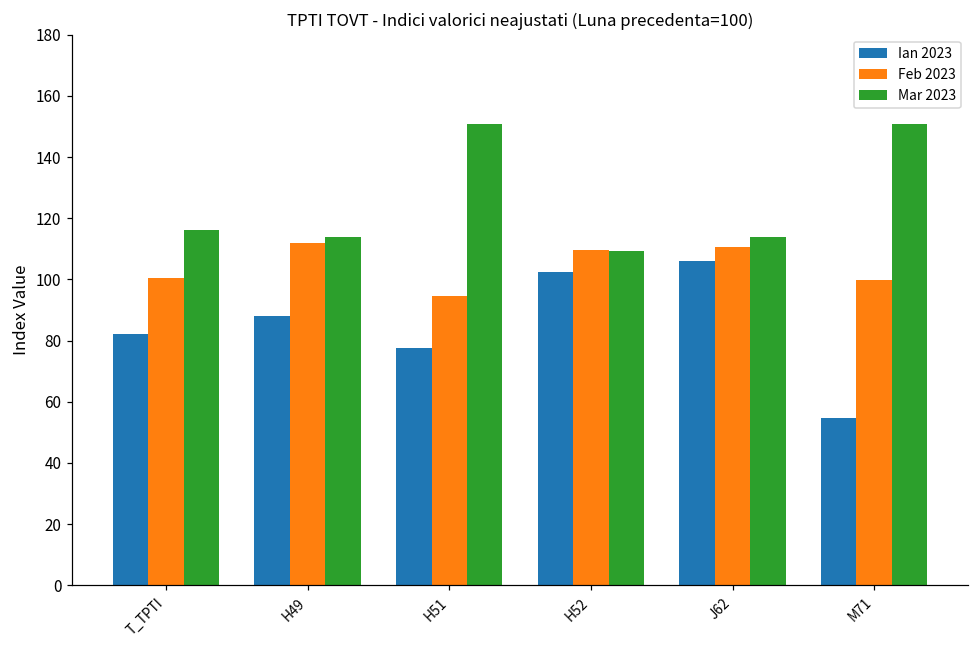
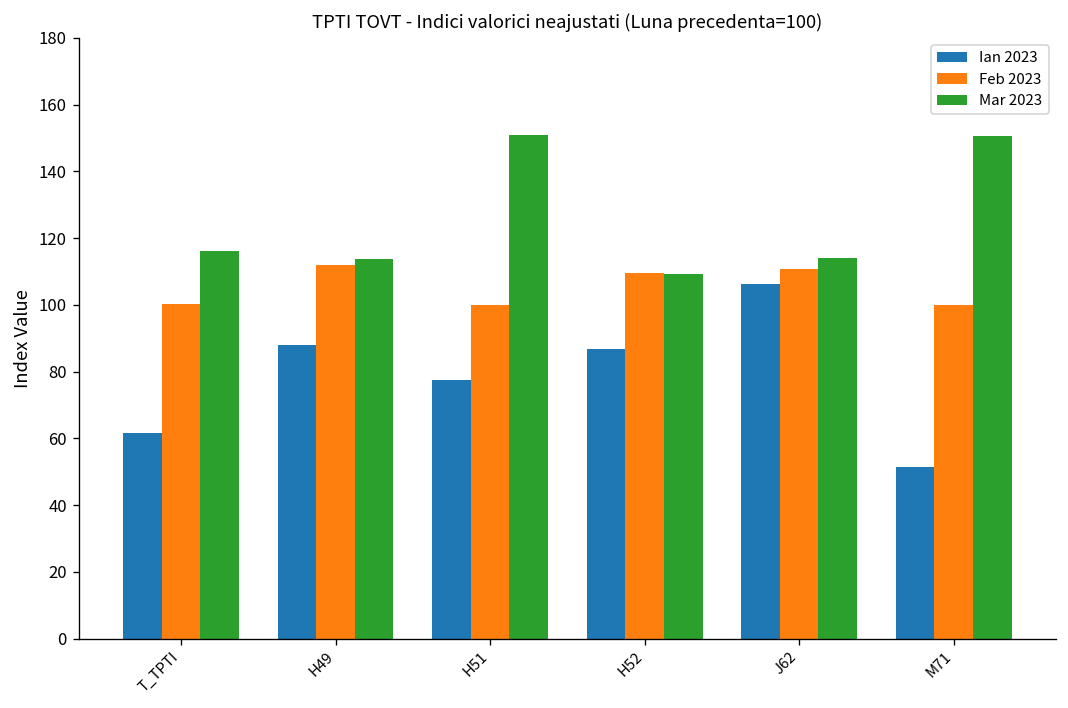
Ian 2023, T_TPTI: 82 -> 62
Feb 2023, H51: 95 -> 100
Ian 2023, H52: 102 -> 87
Ian 2023, M71: 55 -> 51
